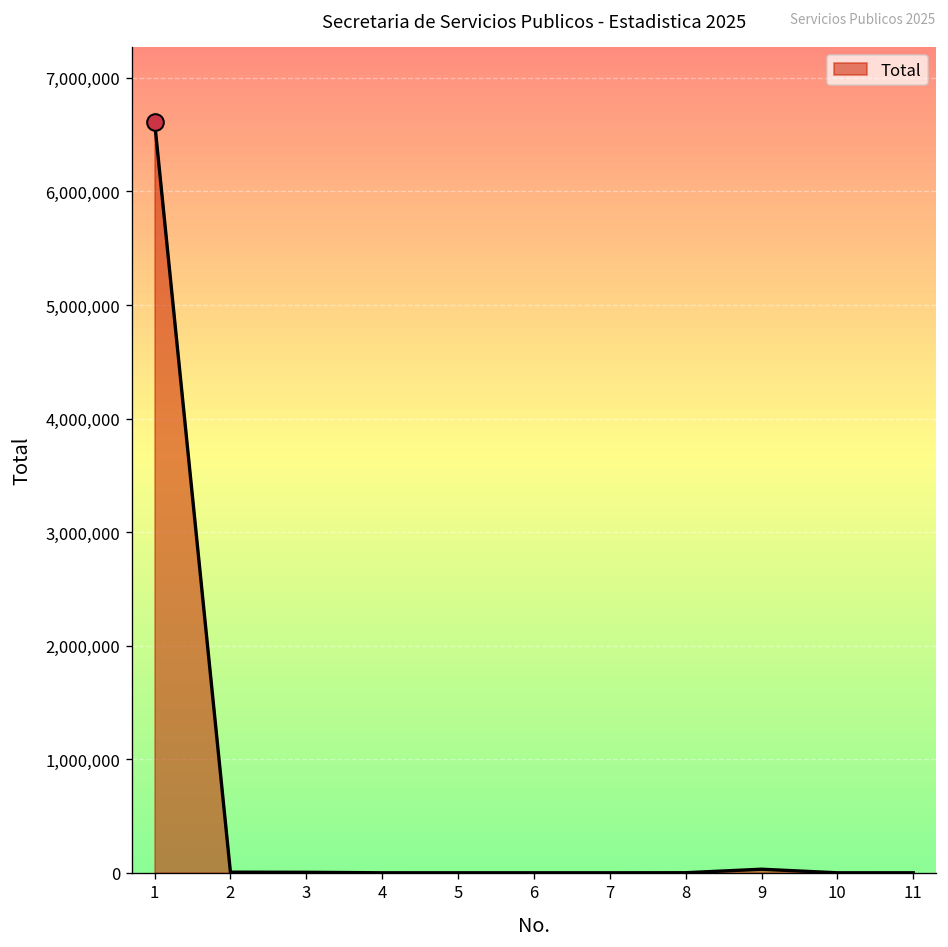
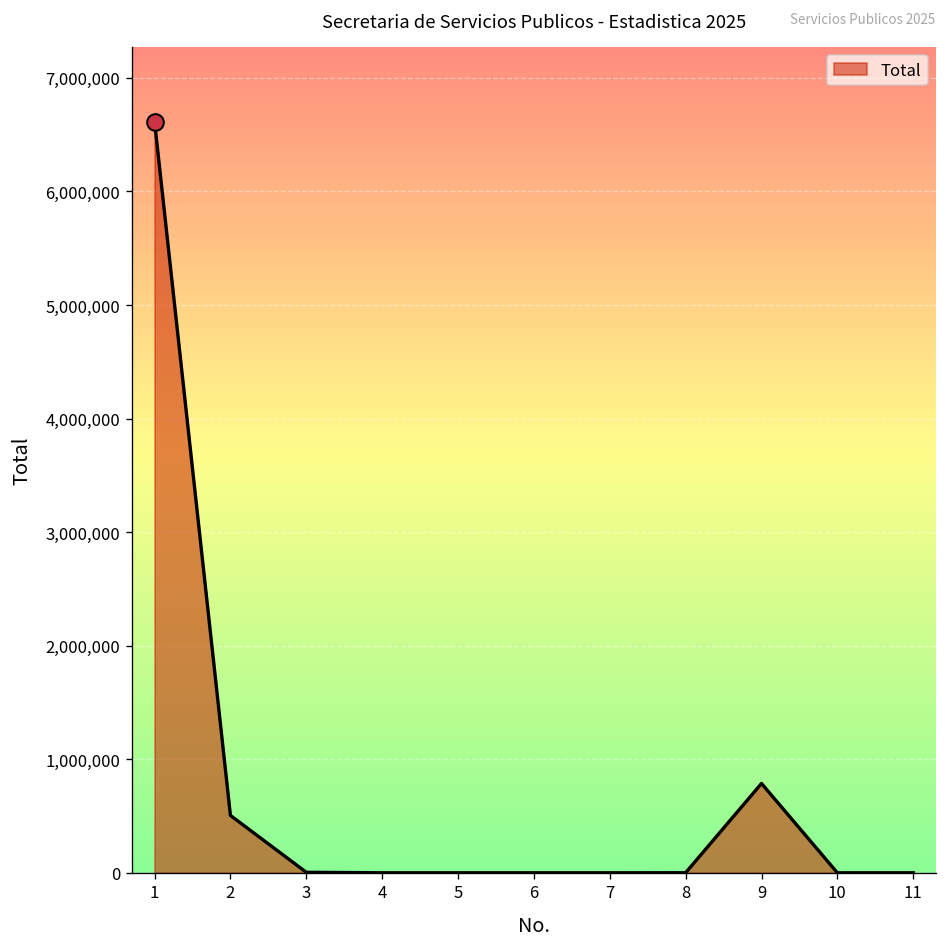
Total, 2: 0 -> 500,000
Total, 9: 0 -> 800,000
